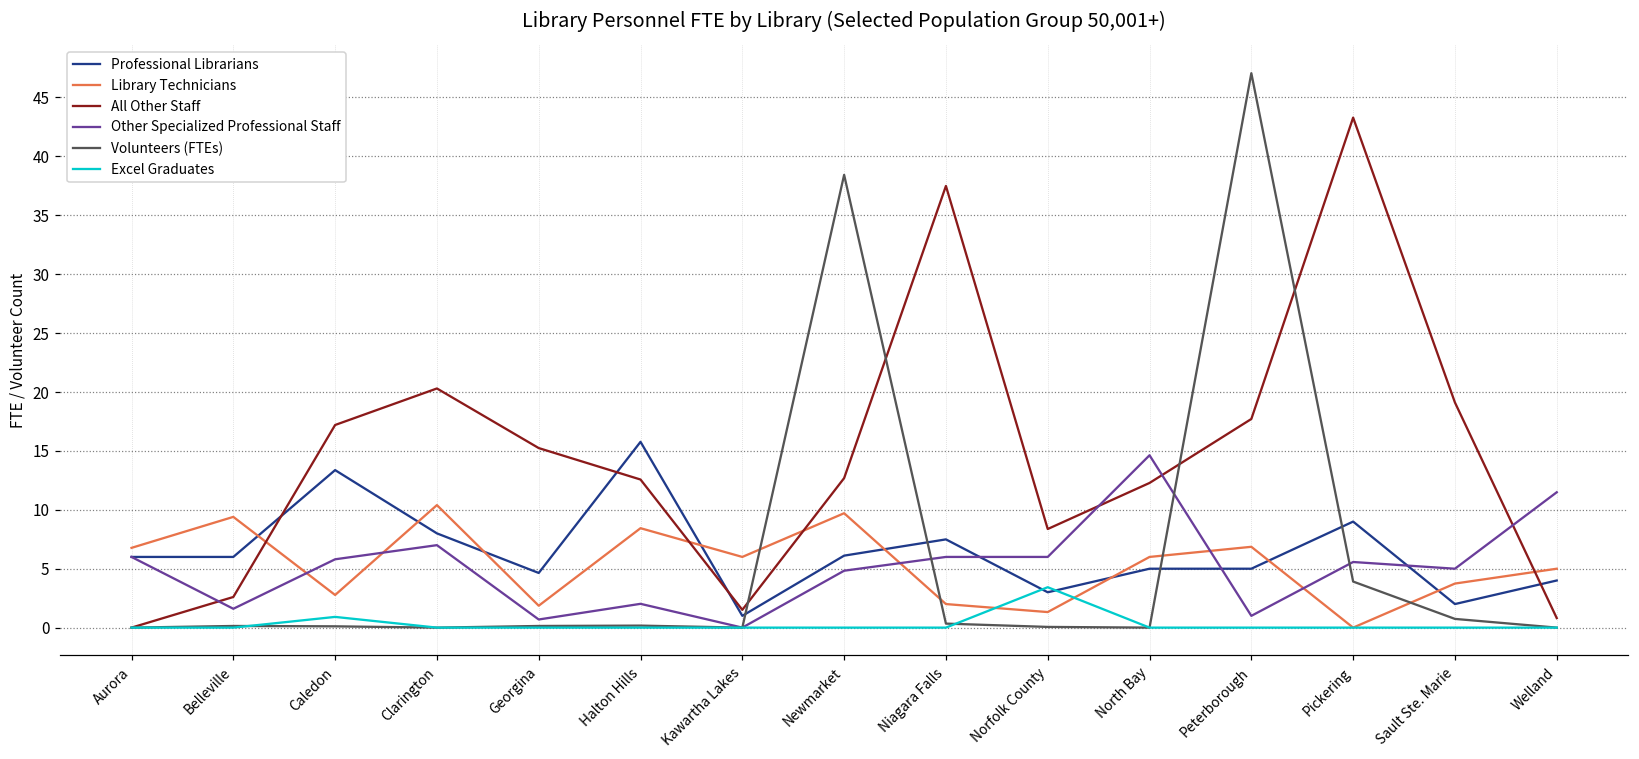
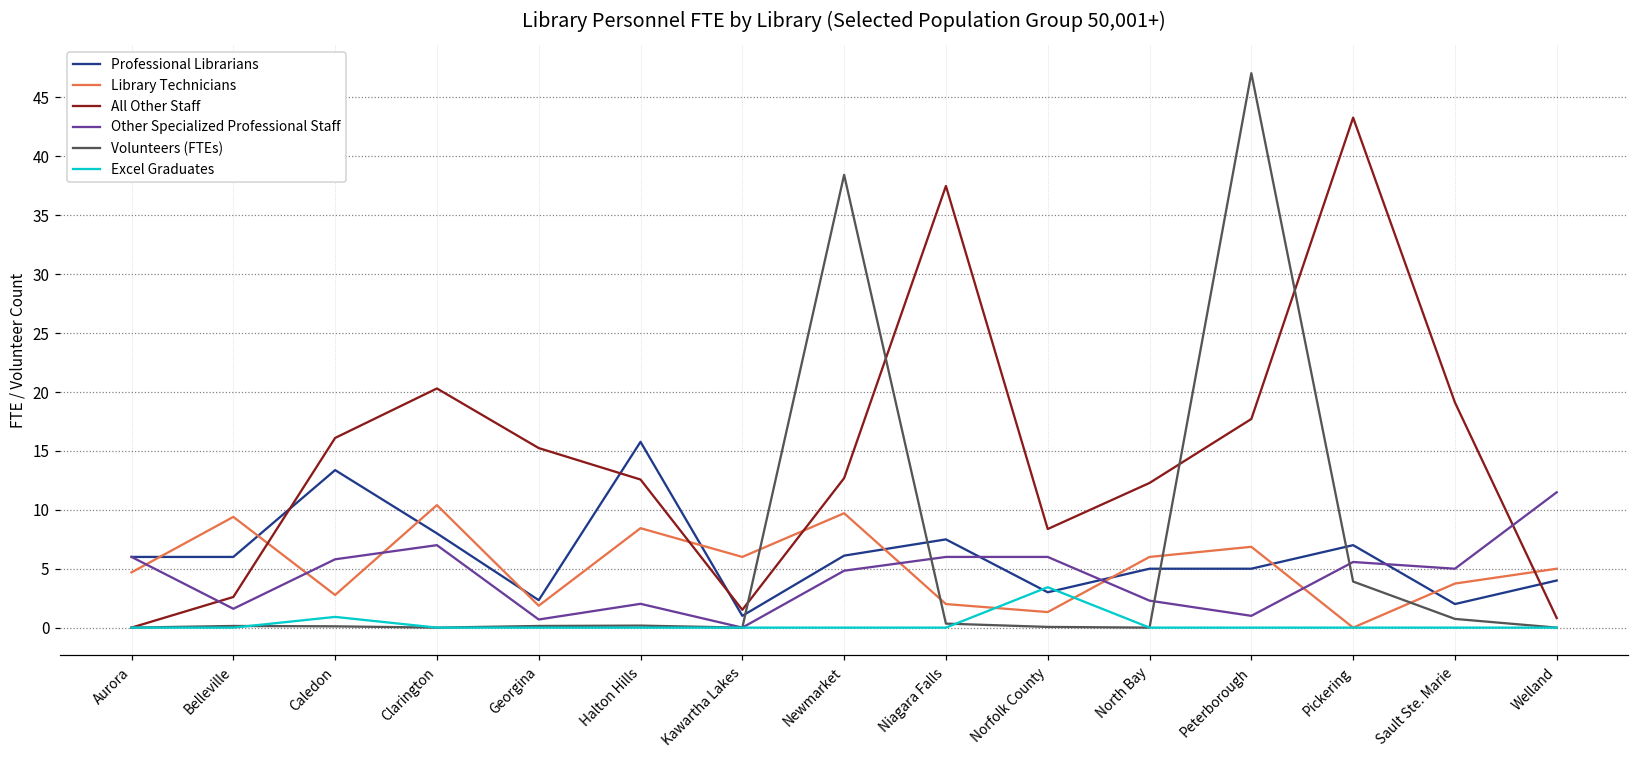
Library Technicians, Aurora: 6.8 -> 4.7
All Other Staff, Caledon: 17.2 -> 16.1
Professional Librarians, Georgina: 4.6 -> 2.3
Other Specialized Professional Staff, North Bay: 14.6 -> 2.3
Professional Librarians, Pickering: 9 -> 7
